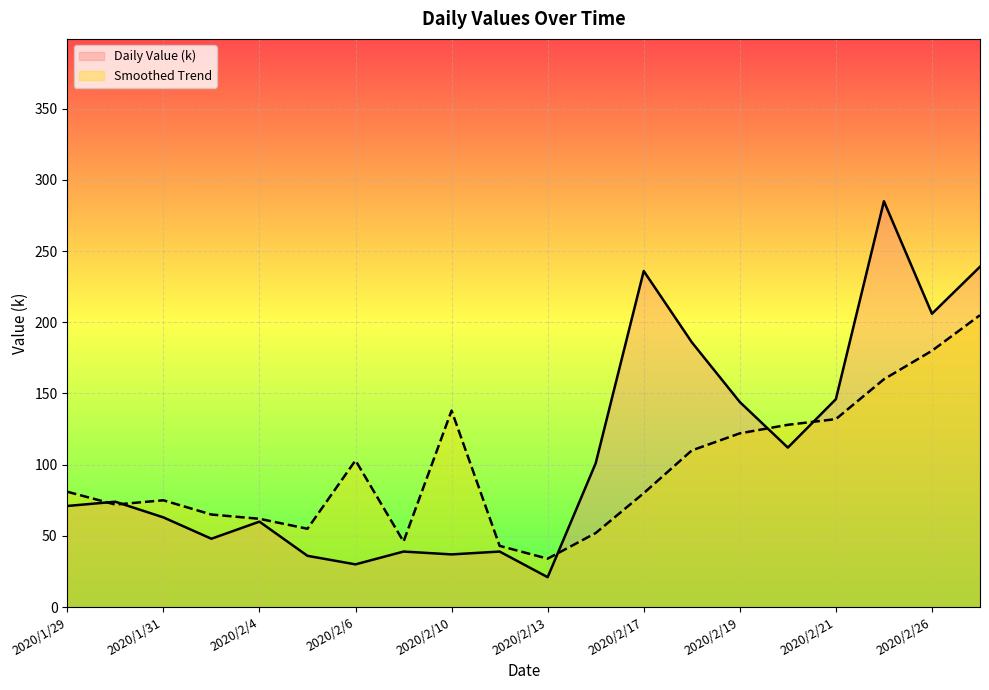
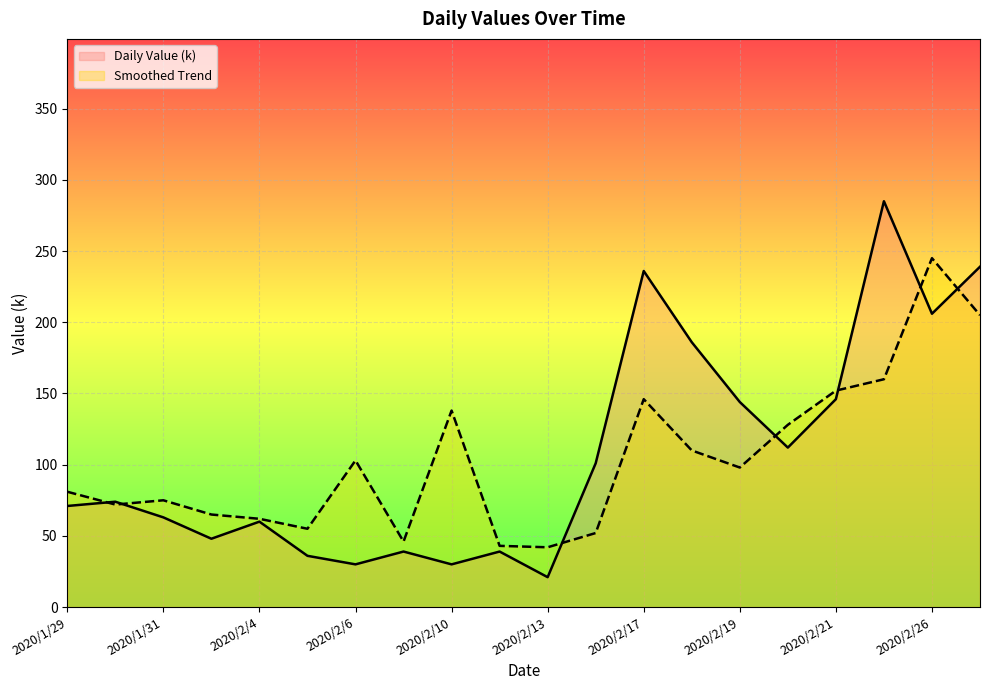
Daily Value (k), 2020/2/10: 37 -> 30
Smoothed Trend, 2020/2/13: 34 -> 42
Smoothed Trend, 2020/2/17: 80 -> 146
Smoothed Trend, 2020/2/19: 122 -> 98
Smoothed Trend, 2020/2/21: 132 -> 152
Smoothed Trend, 2020/2/26: 180 -> 245
